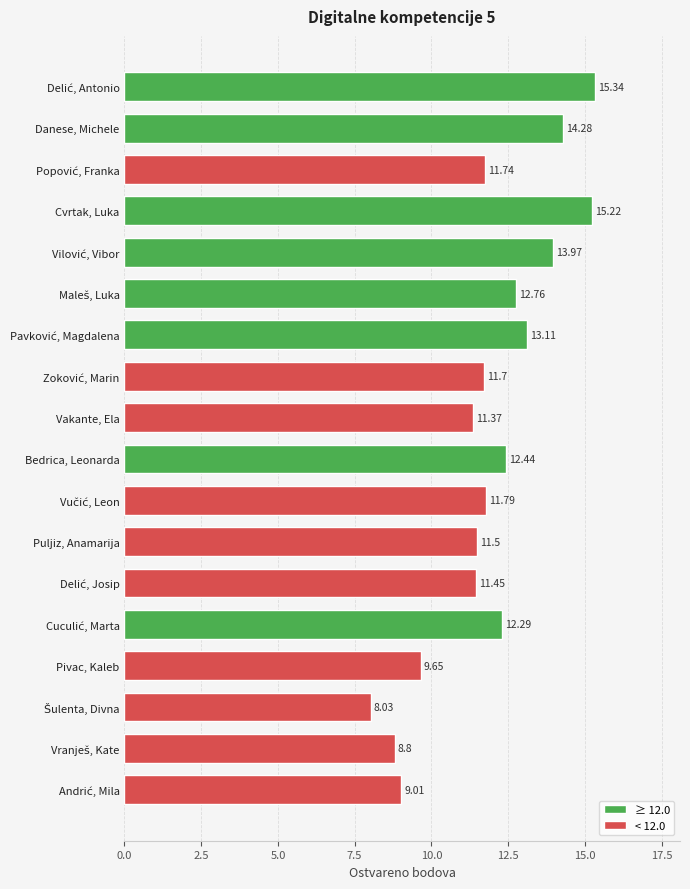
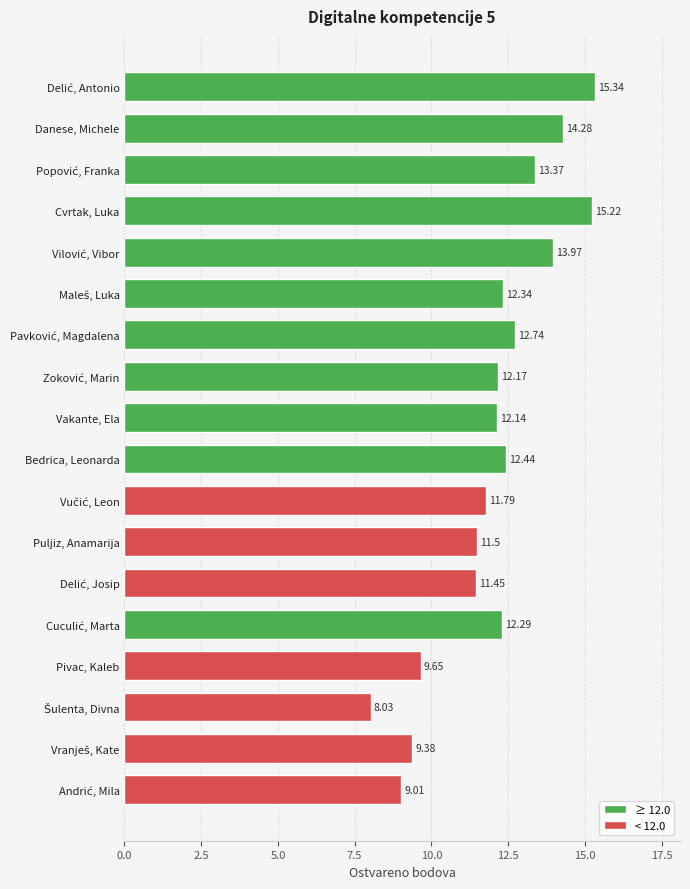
Popović, Franka: 11.74 -> 13.37
Maleš, Luka: 12.76 -> 12.34
Pavković, Magdalena: 13.11 -> 12.74
Zoković, Marin: 11.7 -> 12.17
Vakante, Ela: 11.37 -> 12.14
Vranješ, Kate: 8.8 -> 9.38
